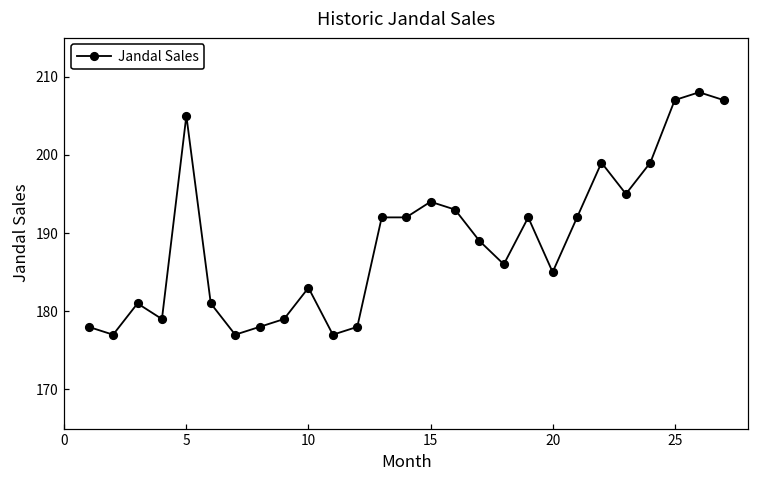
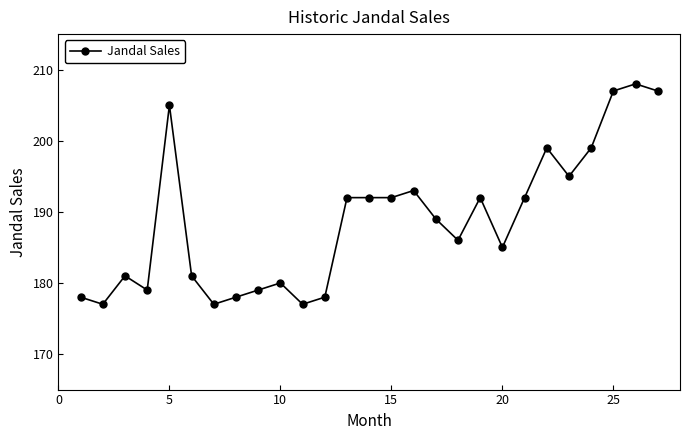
10: 183 -> 180
15: 194 -> 192
